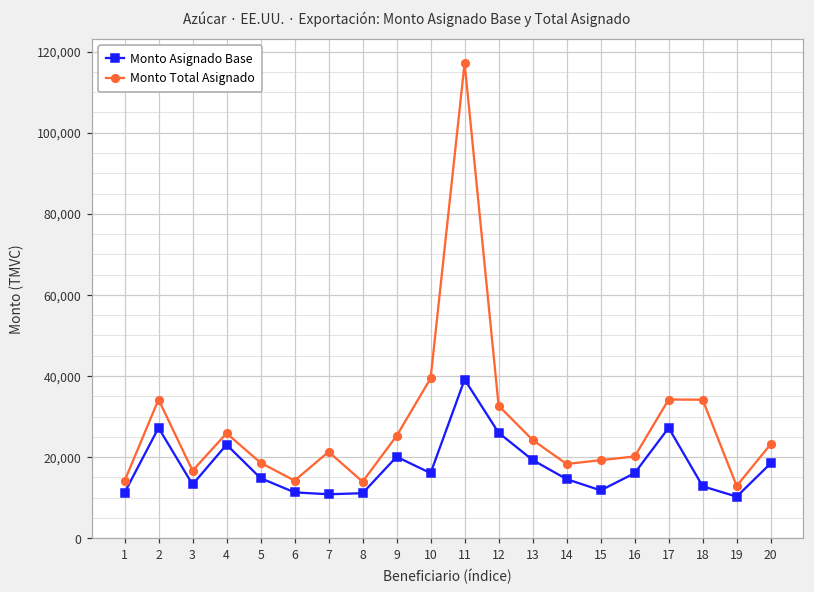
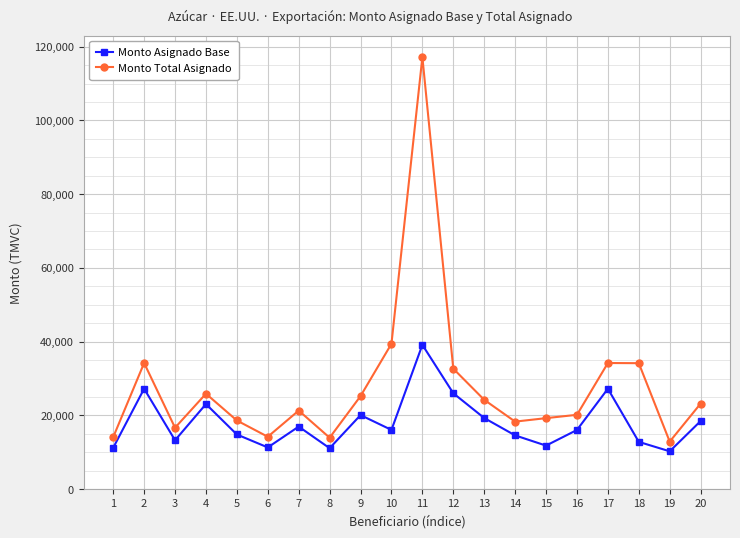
Monto Asignado Base, 7: 11,000 -> 17,000
